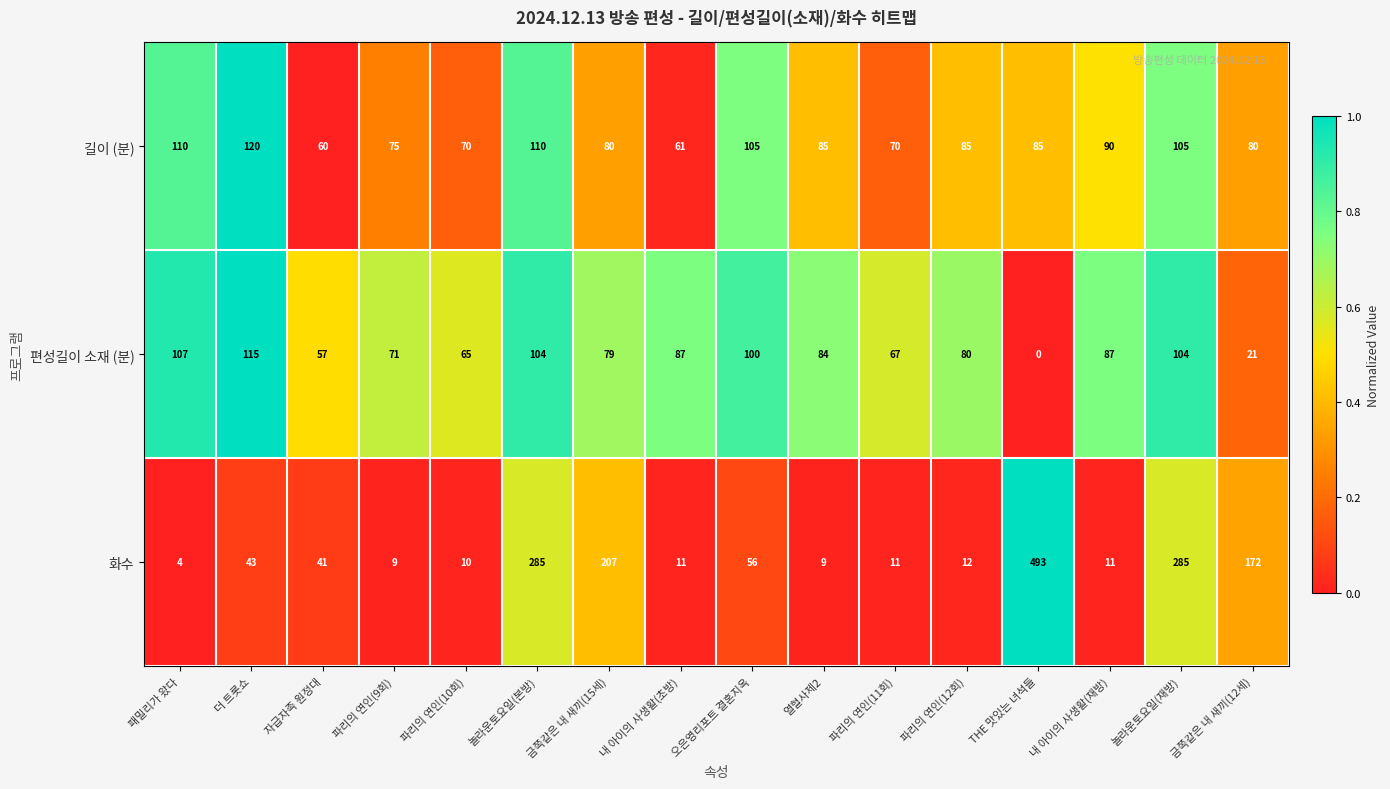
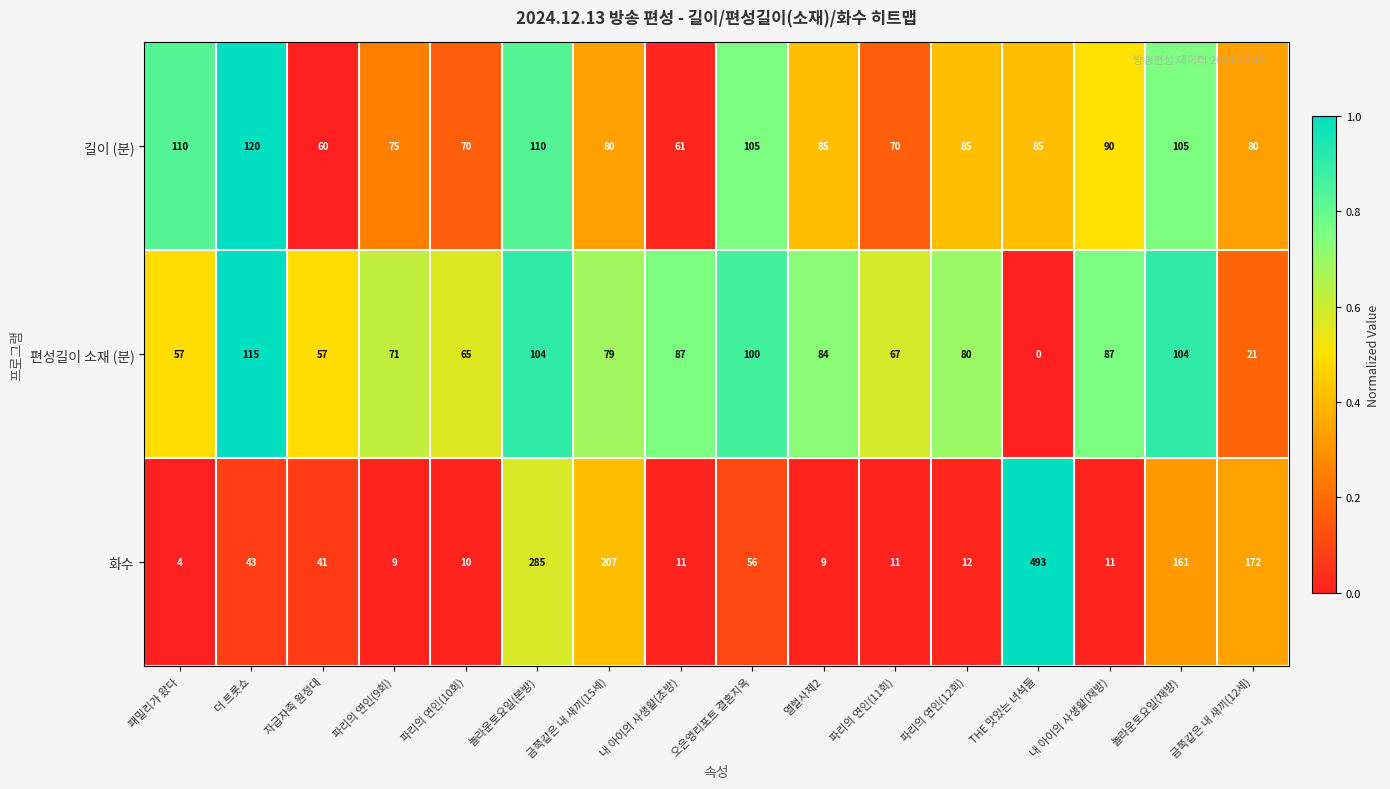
편성길이 소재 (분), 패밀리가 왔다: 107 -> 57
화수, 놀라운토요일(재방): 285 -> 161
